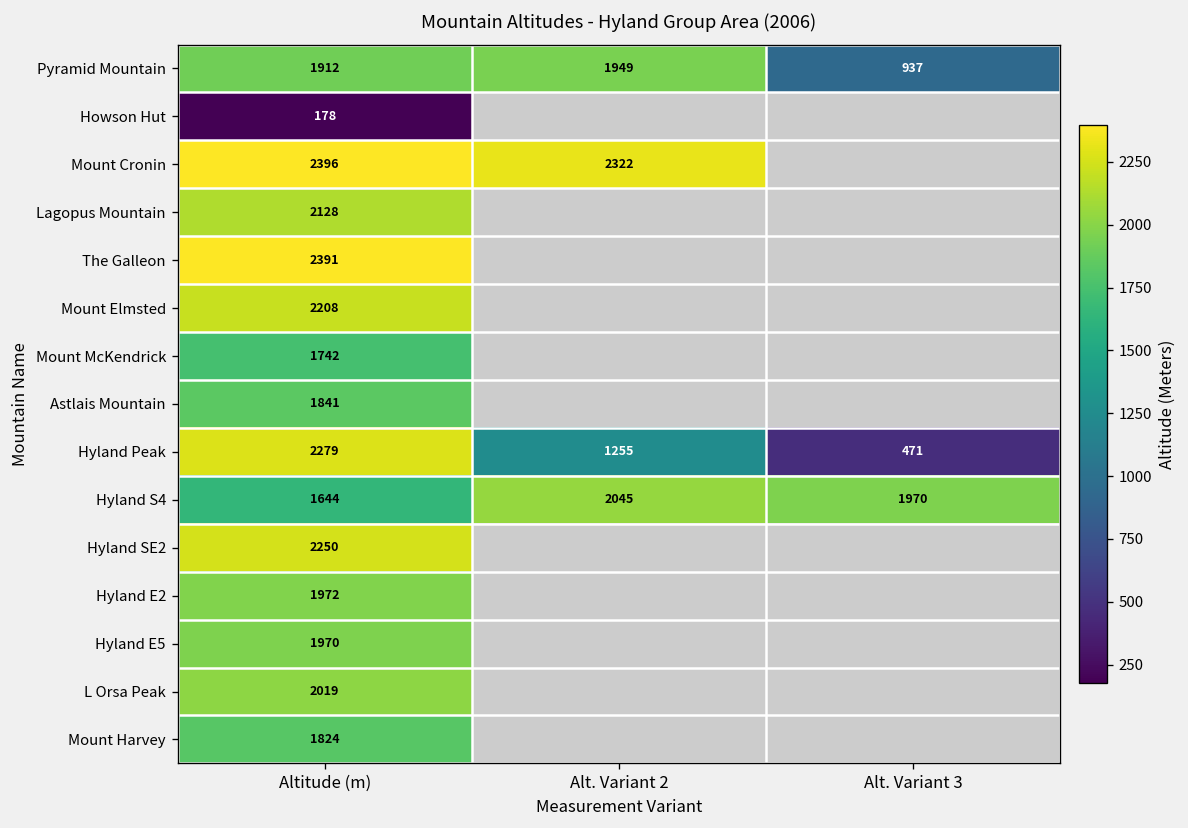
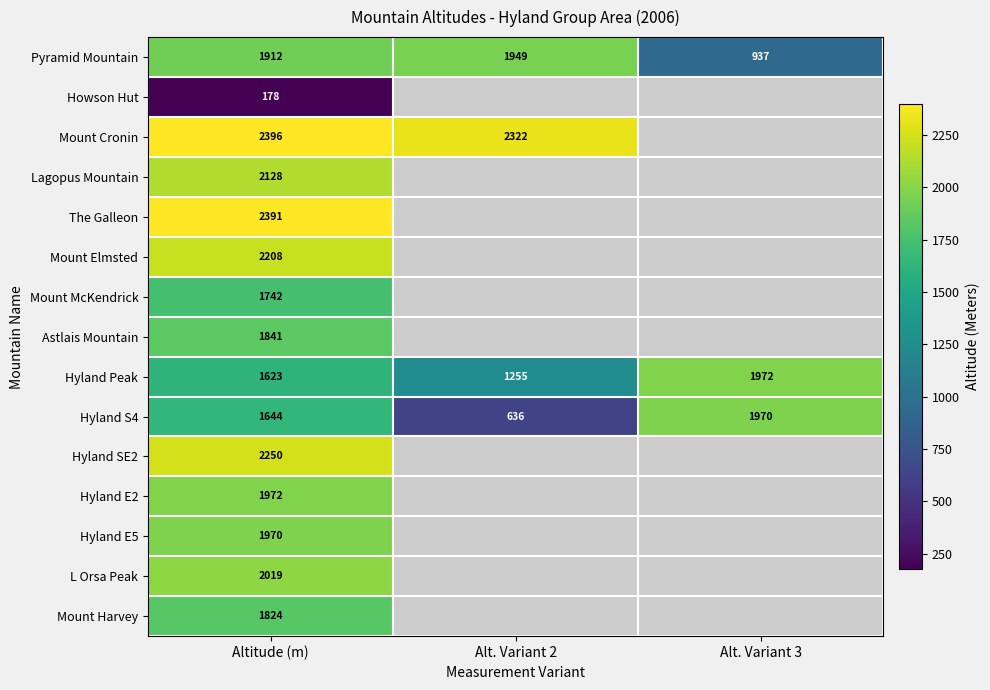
Hyland Peak, Altitude (m): 2279 -> 1623
Hyland Peak, Alt. Variant 3: 471 -> 1972
Hyland S4, Alt. Variant 2: 2045 -> 636
